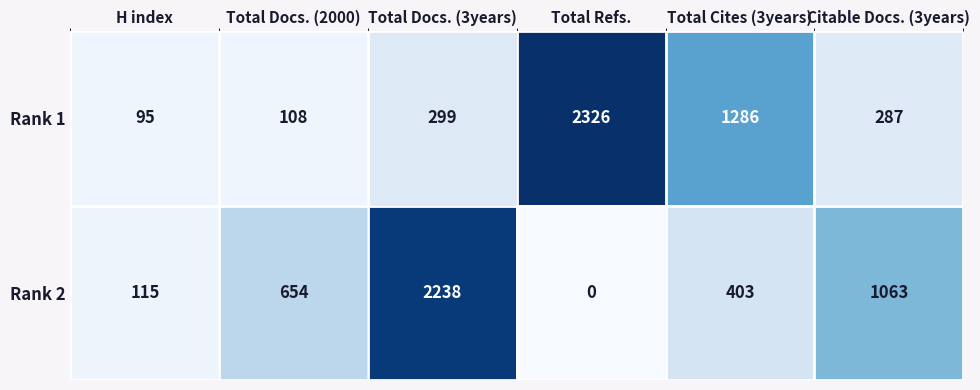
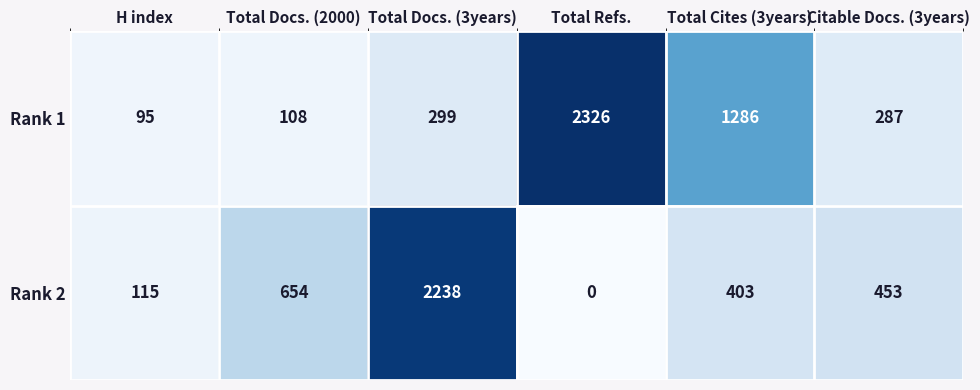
Rank 2, Citable Docs. (3years): 1063 -> 453
